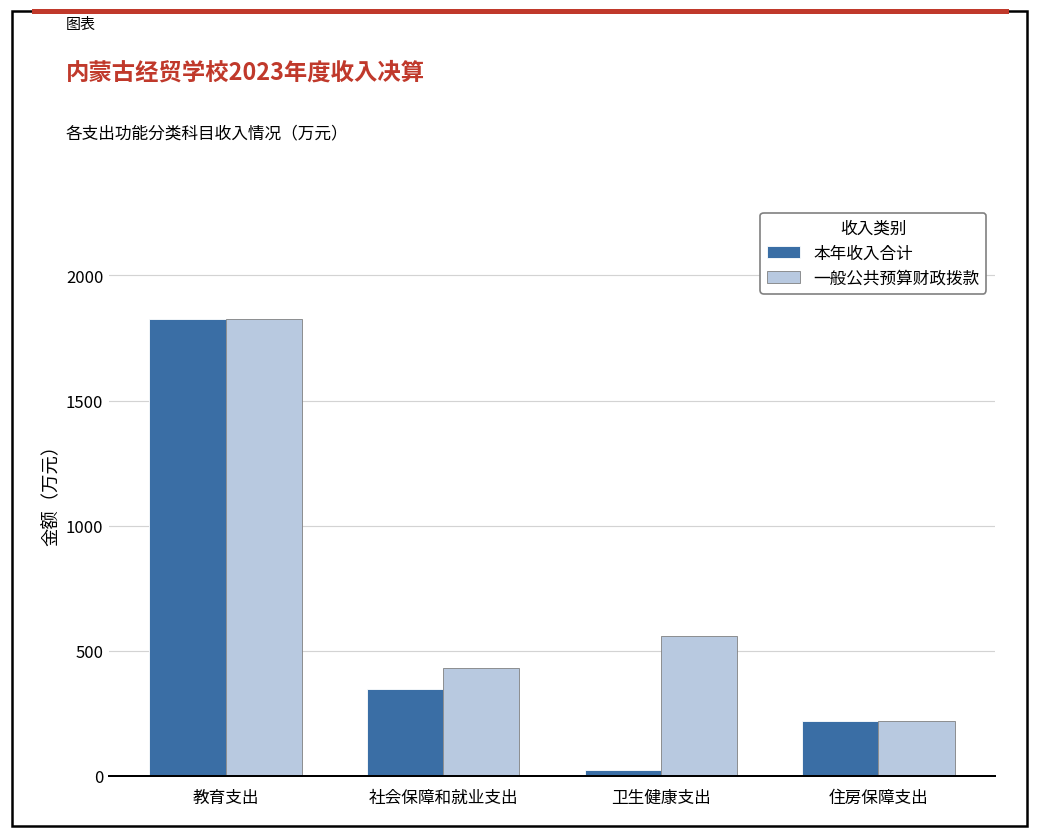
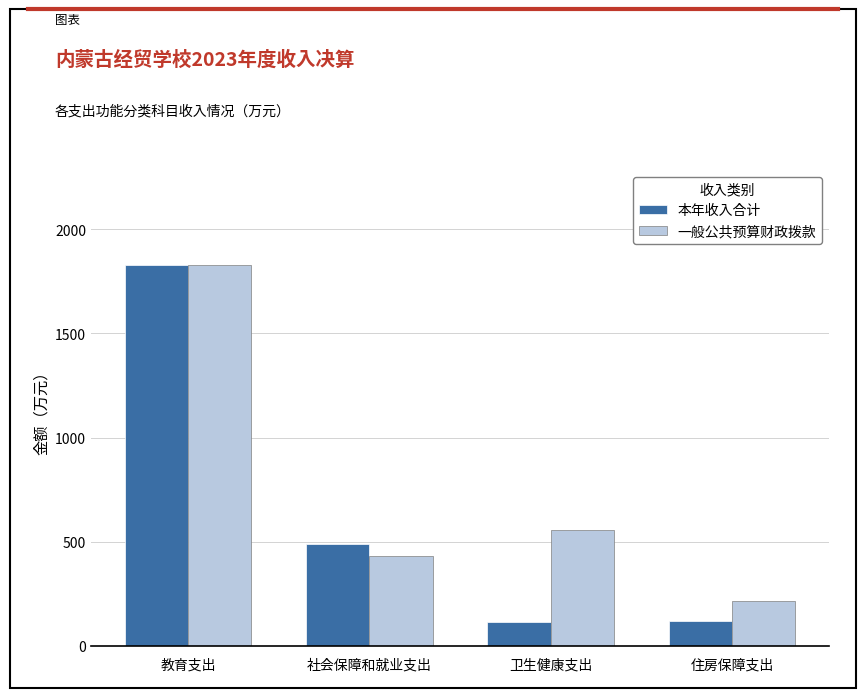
本年收入合计, 社会保障和就业支出: 350 -> 490
本年收入合计, 卫生健康支出: 20 -> 120
本年收入合计, 住房保障支出: 220 -> 120
